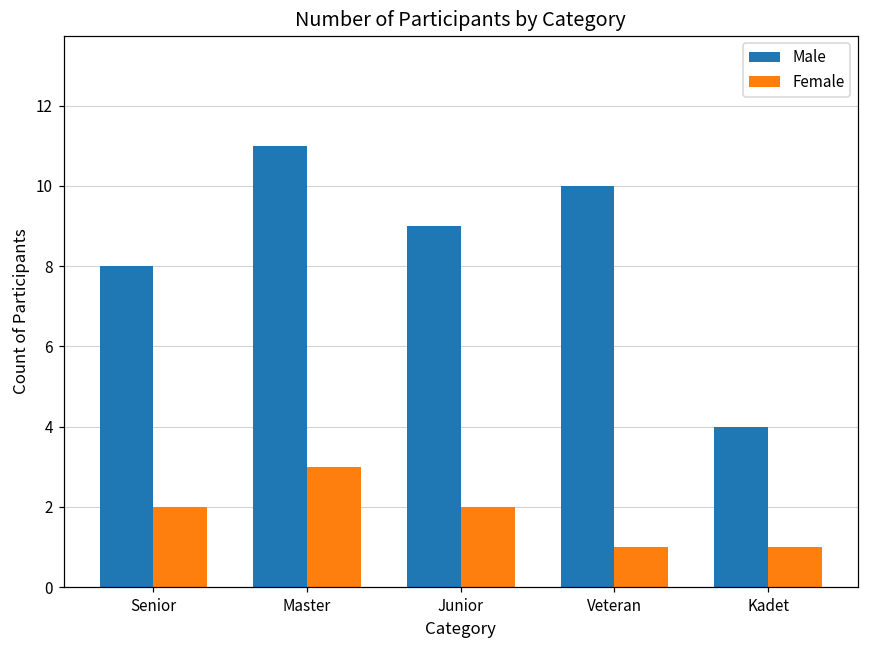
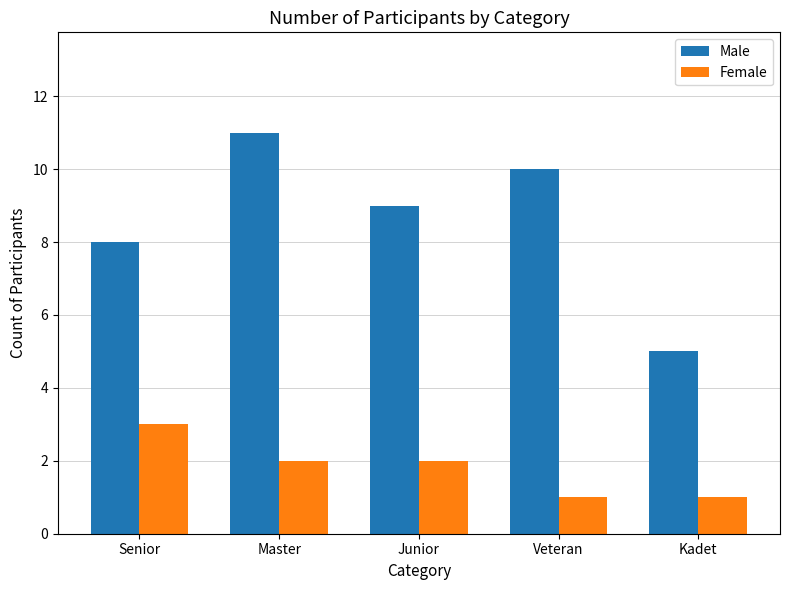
Female, Senior: 2 -> 3
Female, Master: 3 -> 2
Male, Kadet: 4 -> 5
